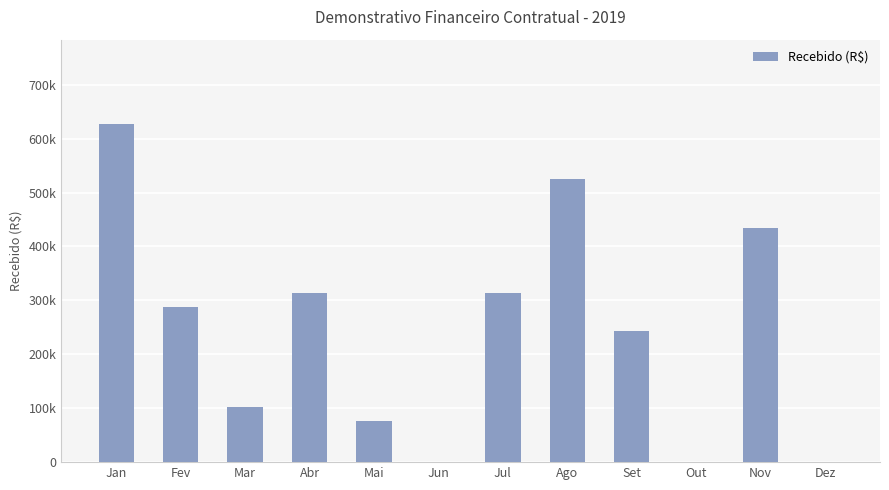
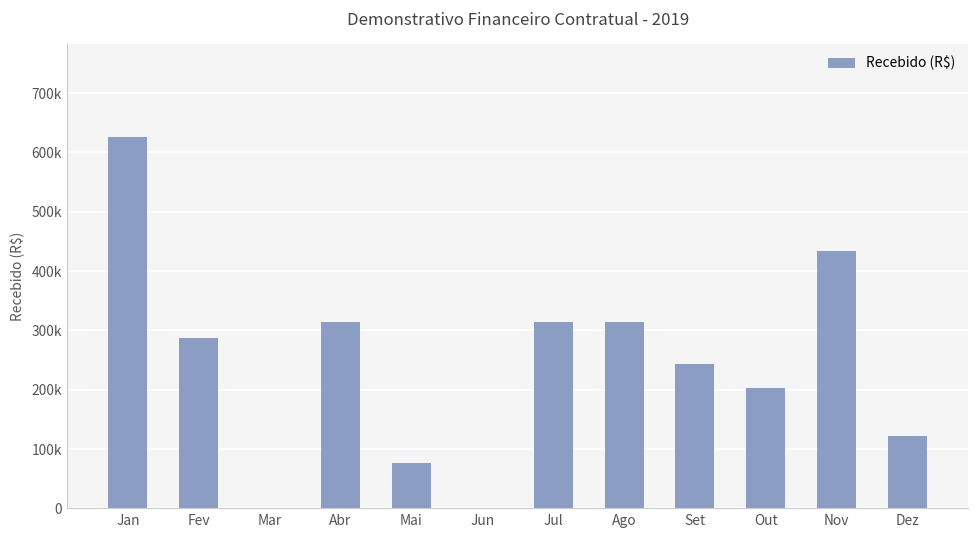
Mar: 100000 -> 0
Ago: 530000 -> 310000
Out: 0 -> 200000
Dez: 0 -> 120000
